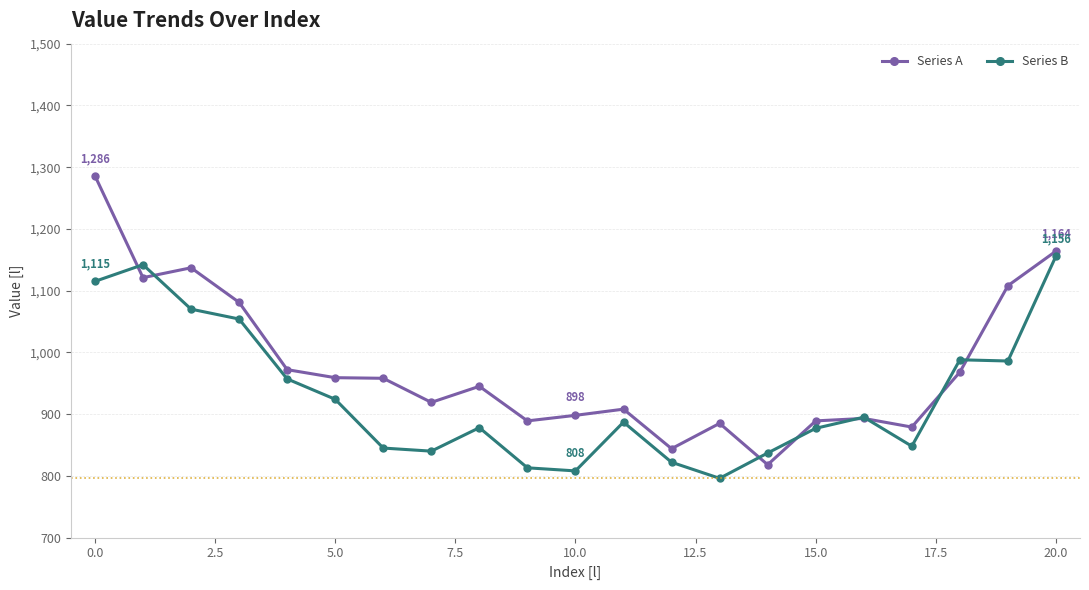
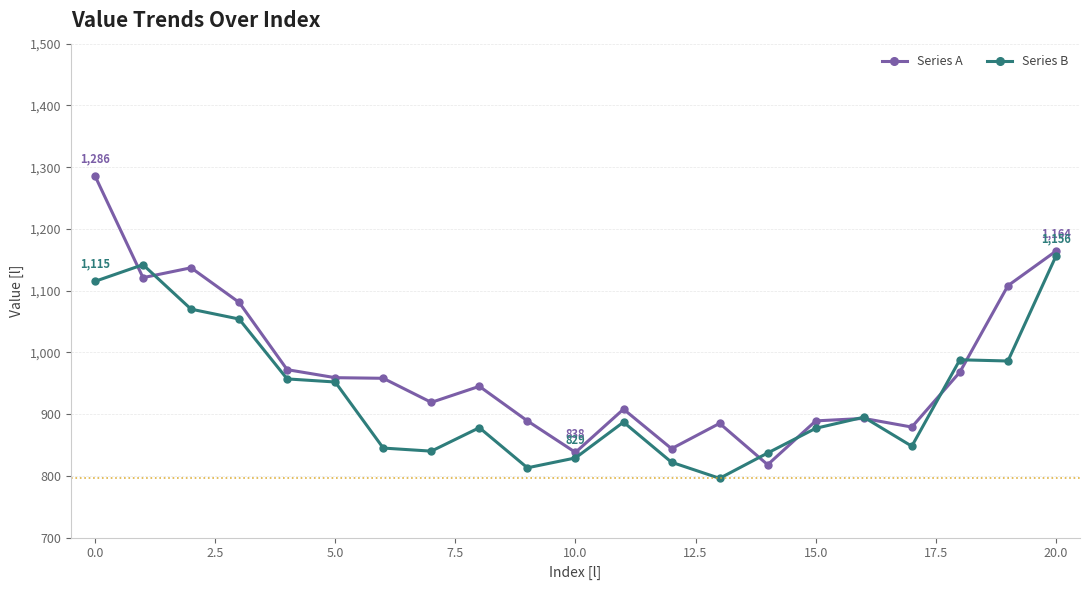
Series B, 5.0: 920 -> 950
Series A, 10.0: 898 -> 838
Series B, 10.0: 808 -> 829
